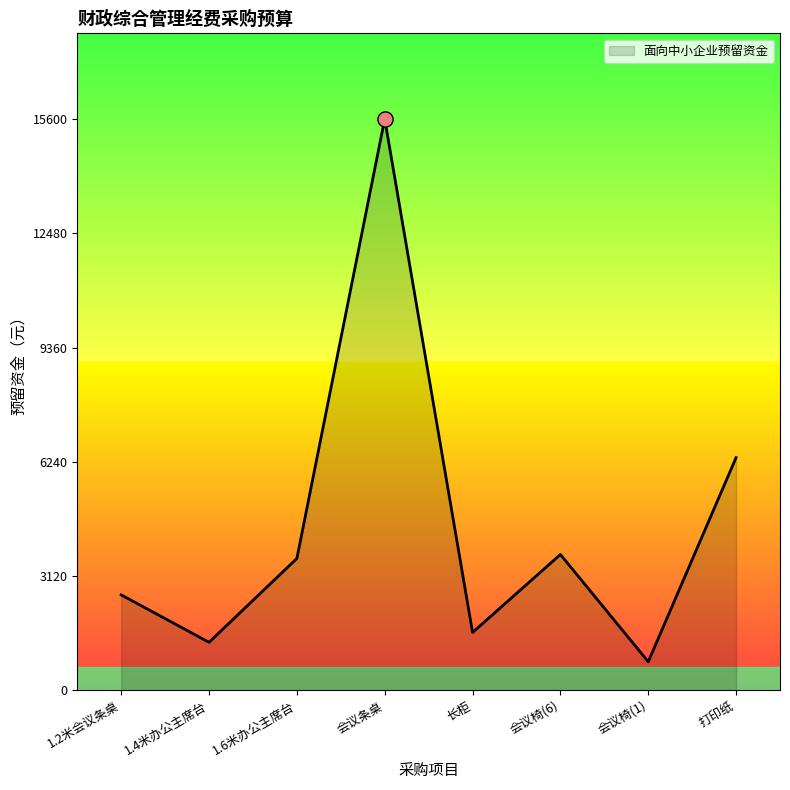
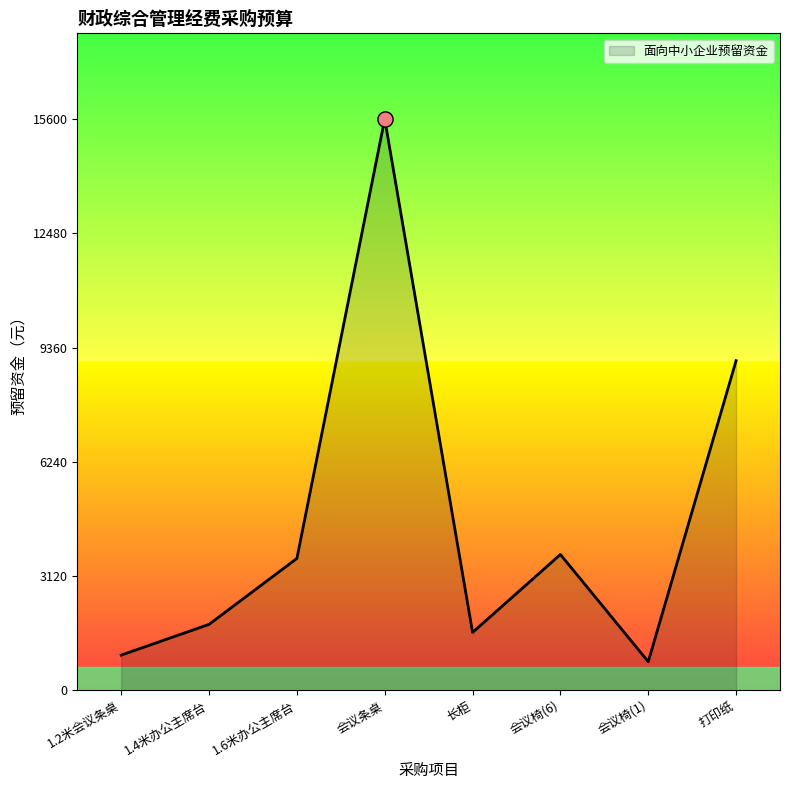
面向中小企业预留资金, 1.2米会议条桌: 2600 -> 1000
面向中小企业预留资金, 1.4米办公主席台: 1300 -> 1800
面向中小企业预留资金, 打印纸: 6400 -> 9000
